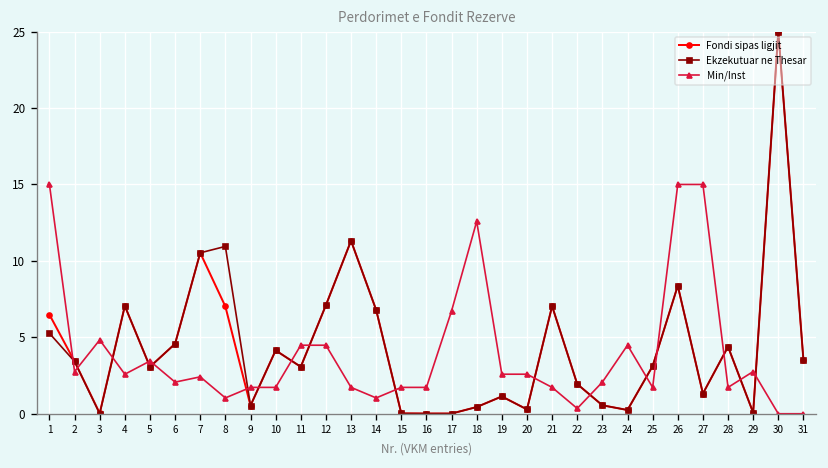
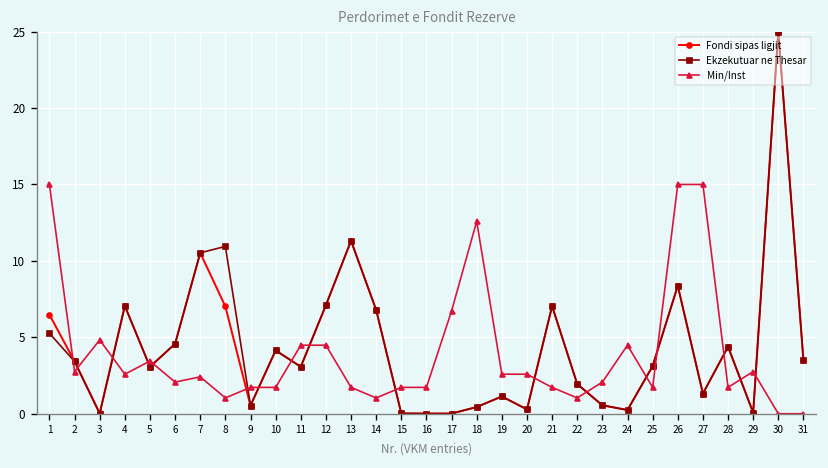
Min/Inst, 22: 0.3 -> 1.0
